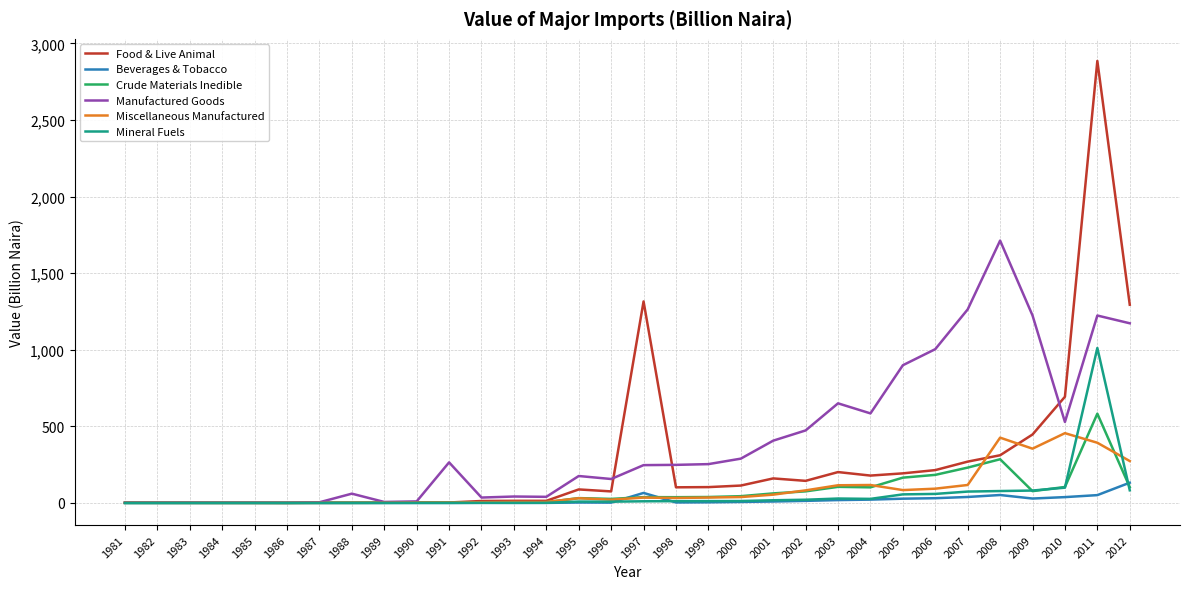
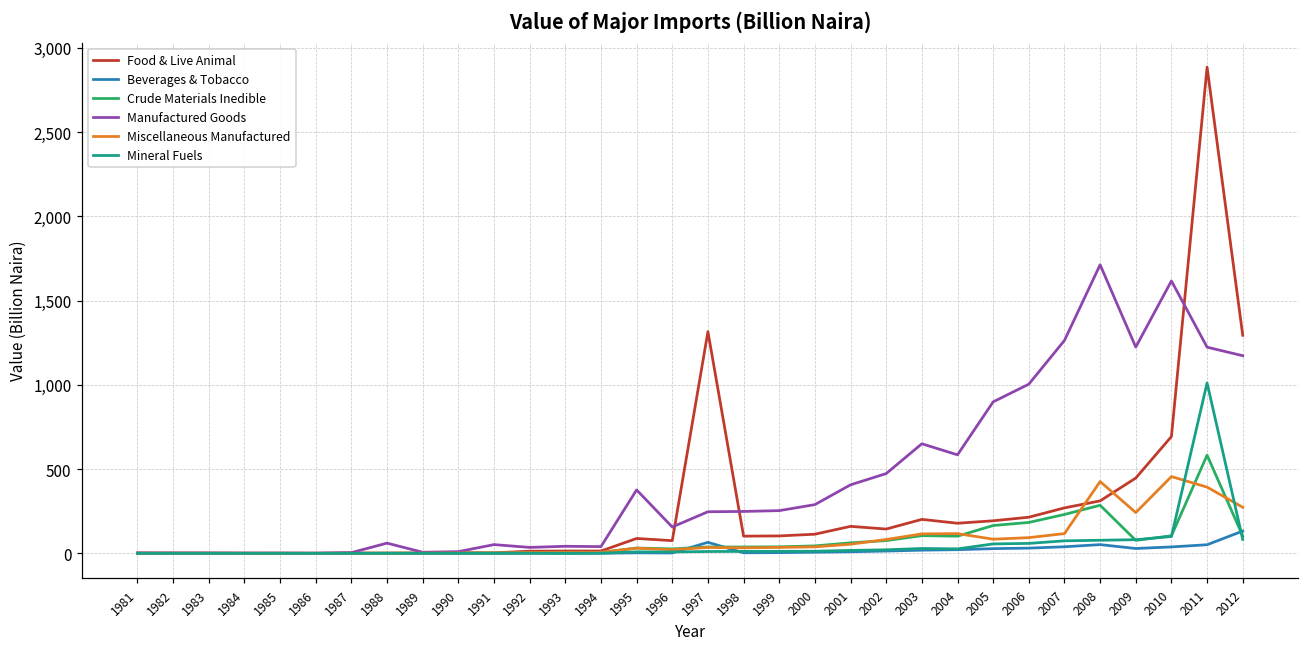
Manufactured Goods, 1991: 270 -> 50
Manufactured Goods, 1995: 180 -> 380
Miscellaneous Manufactured, 2009: 350 -> 240
Manufactured Goods, 2010: 530 -> 1,620
